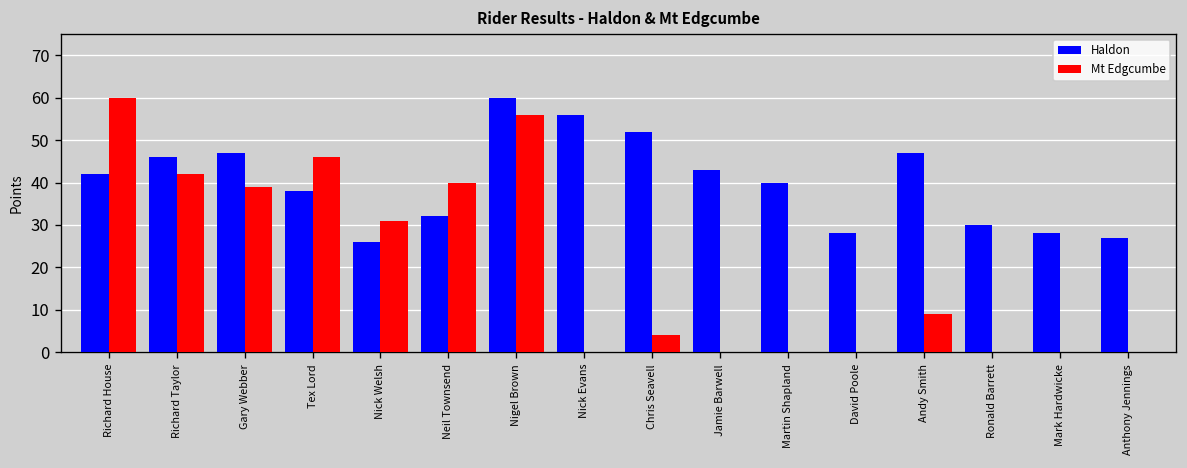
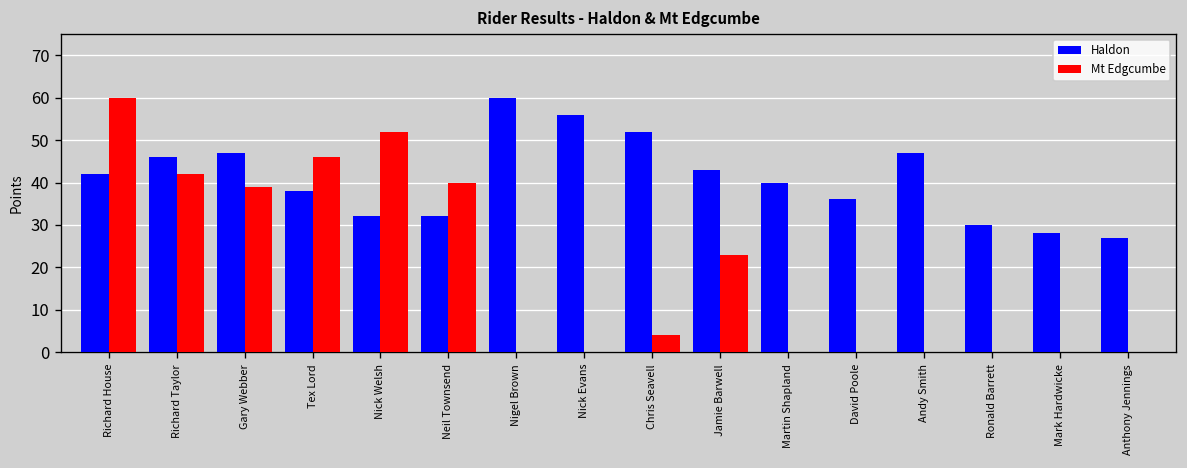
Haldon, Nick Welsh: 26 -> 32
Mt Edgcumbe, Nick Welsh: 31 -> 52
Mt Edgcumbe, Nigel Brown: 56 -> 0
Mt Edgcumbe, Jamie Barwell: 0 -> 23
Haldon, David Poole: 28 -> 36
Mt Edgcumbe, Andy Smith: 9 -> 0
